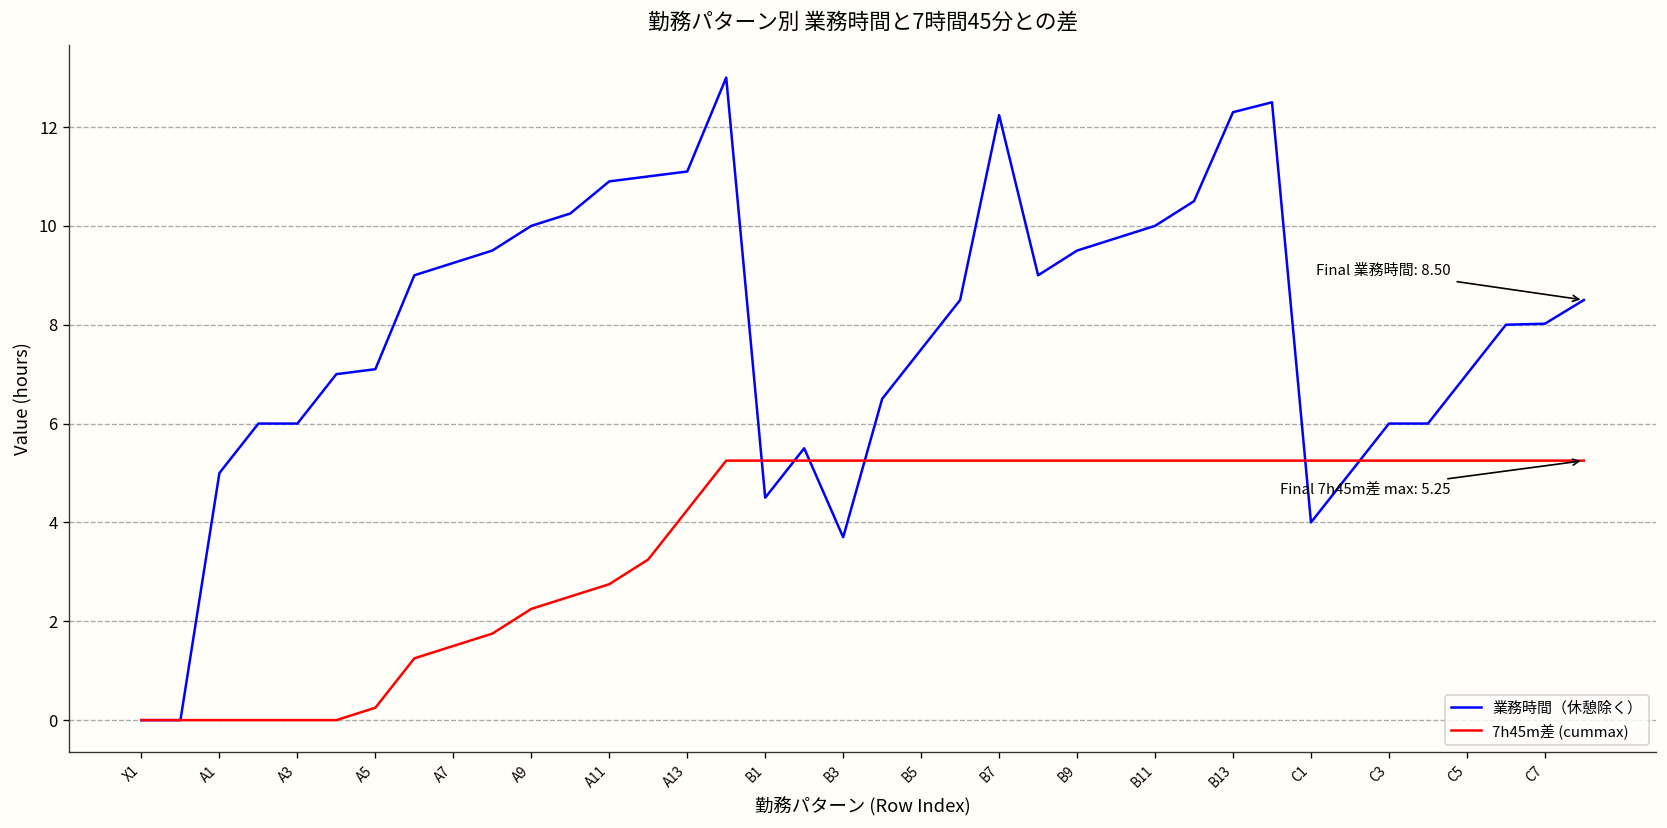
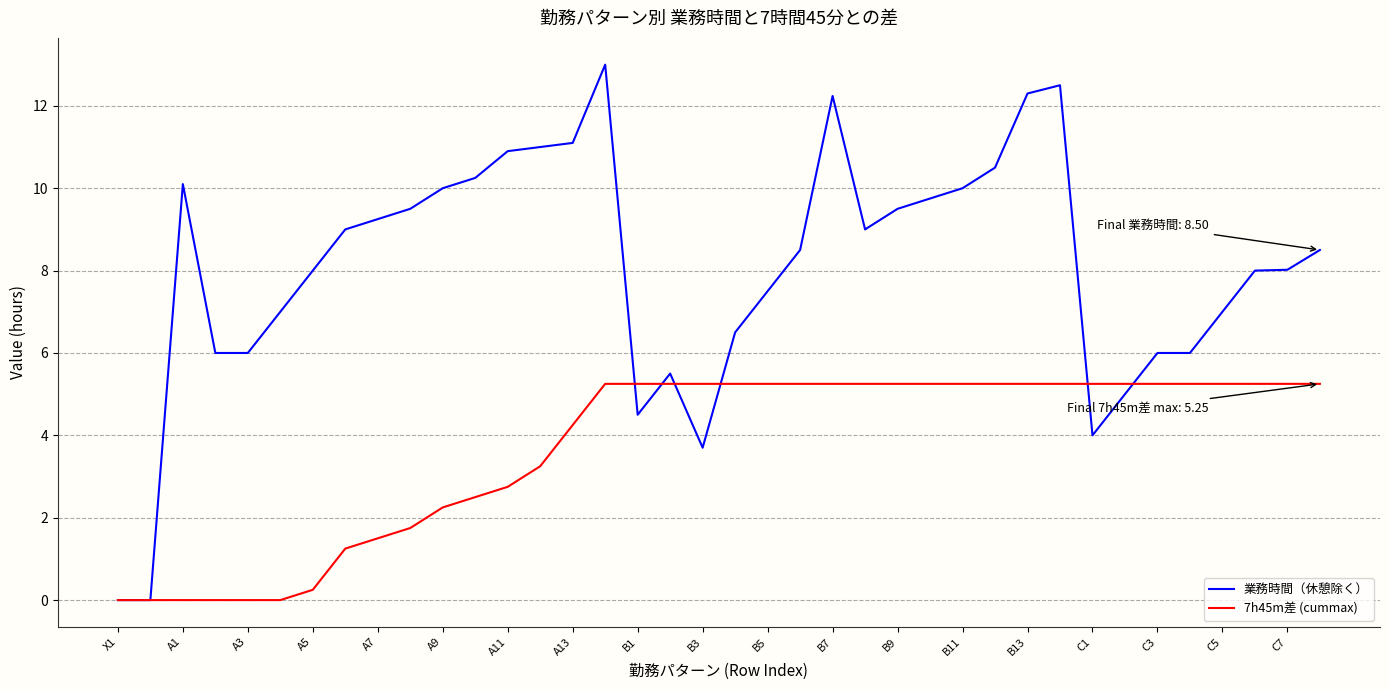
業務時間（休憩除く）, A1: 5.0 -> 10.1
業務時間（休憩除く）, A5: 7.1 -> 8.0
